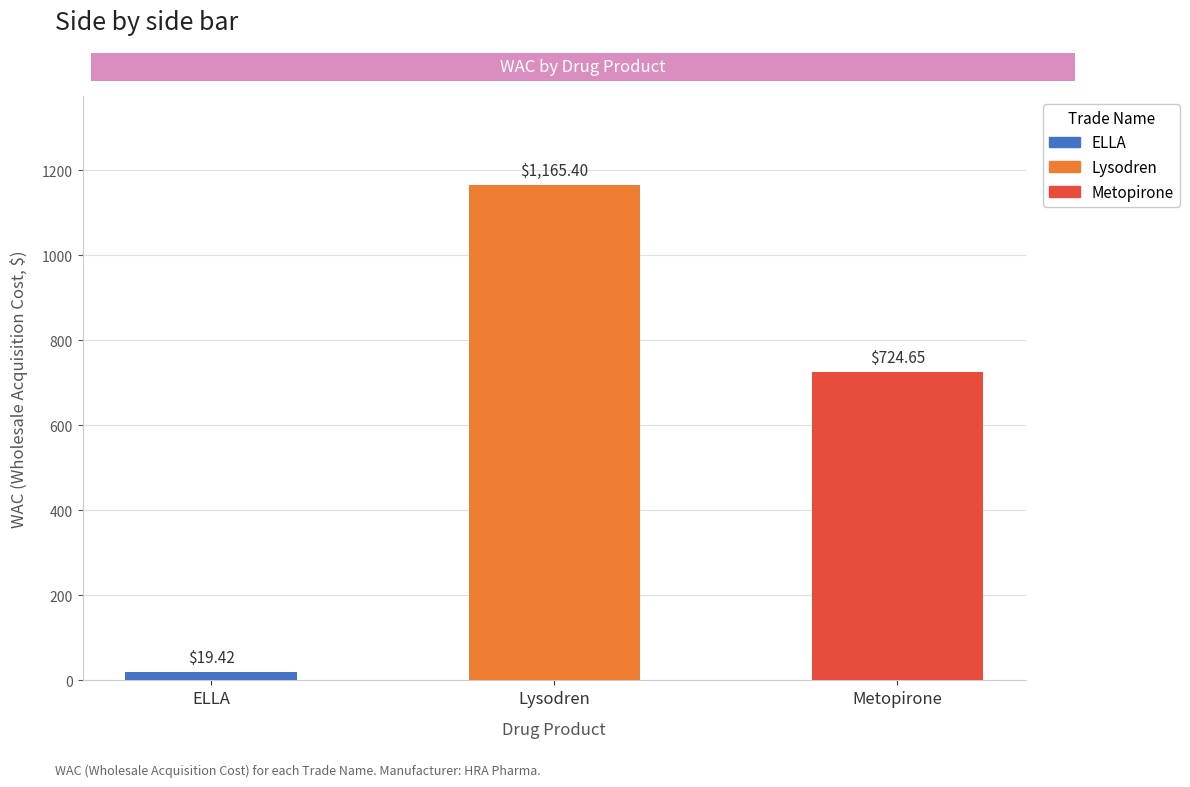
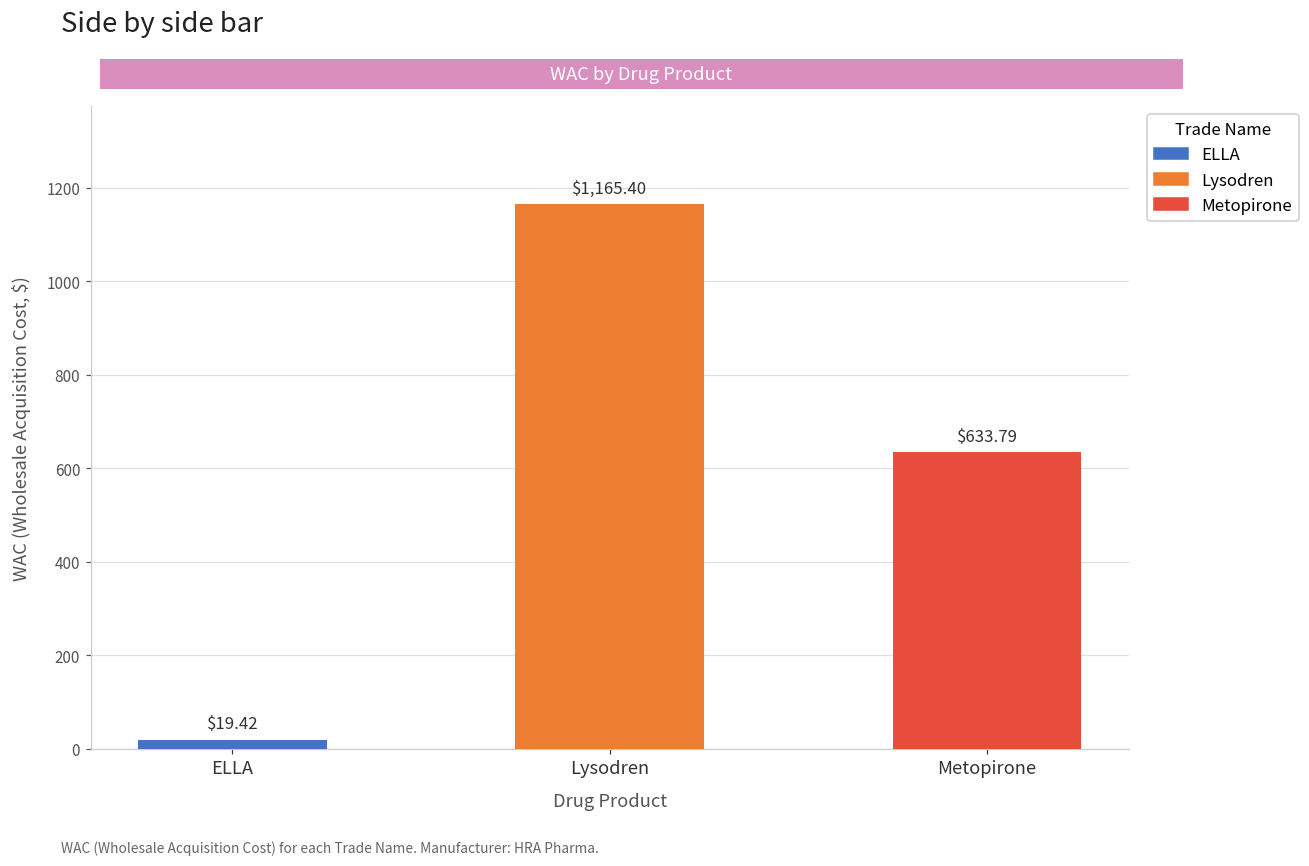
Metopirone: $724.65 -> $633.79
